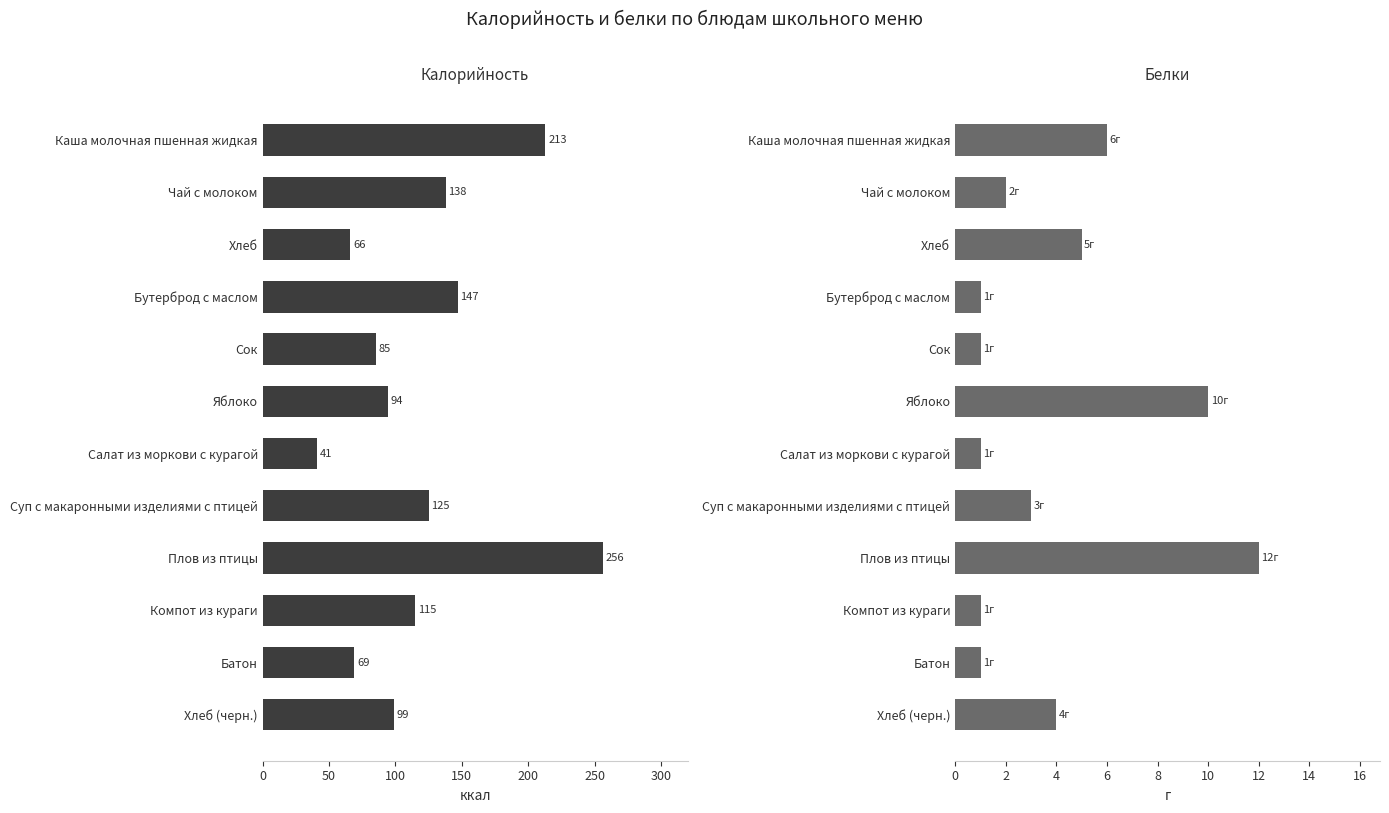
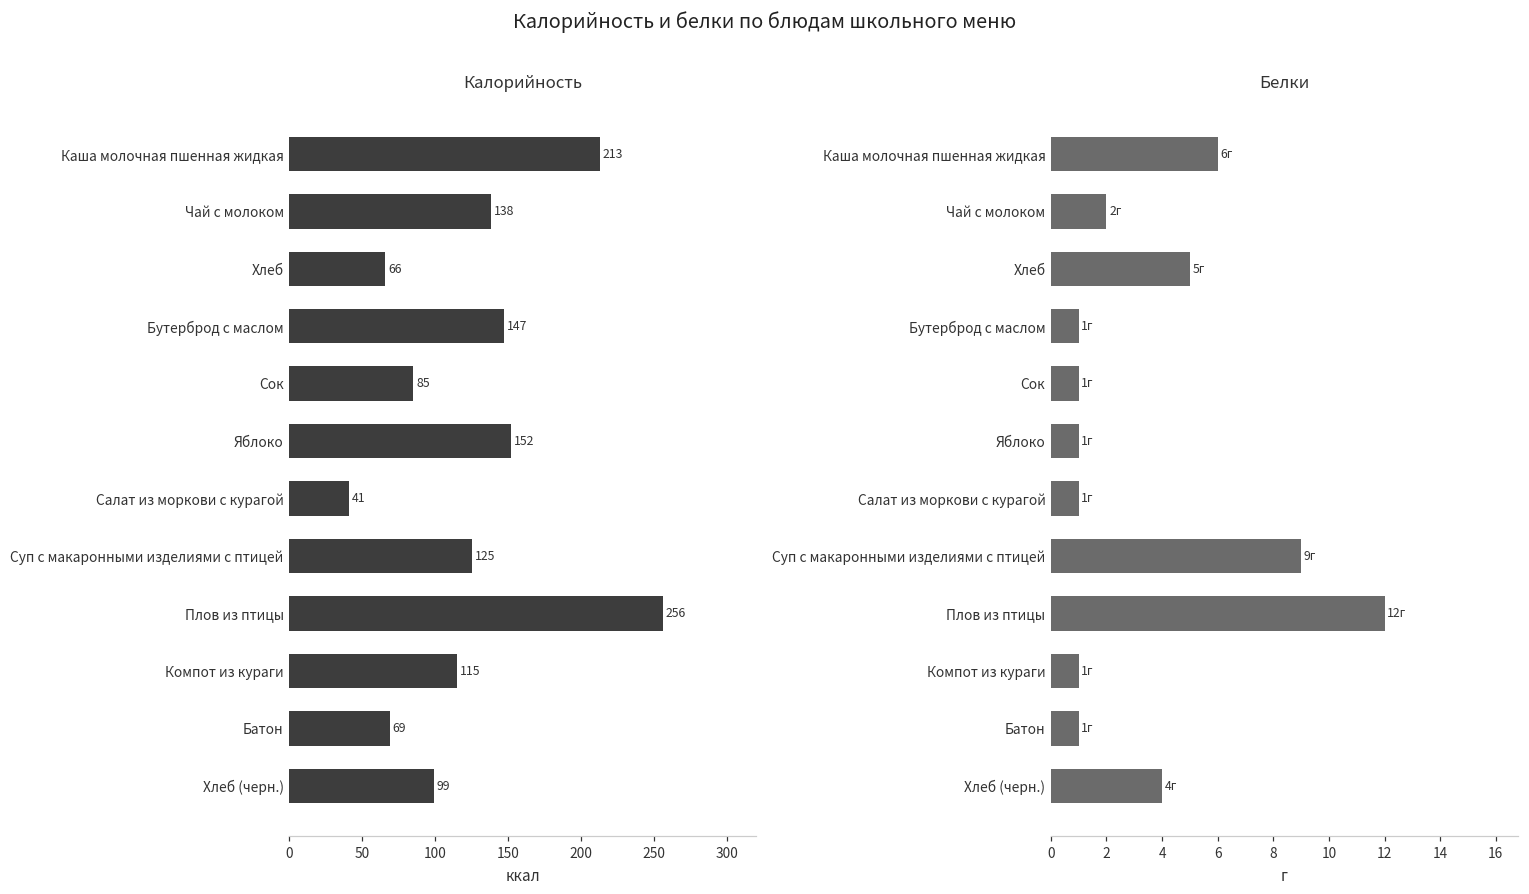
Калорийность, Яблоко: 94 -> 152
Белки, Яблоко: 10г -> 1г
Белки, Суп с макаронными изделиями с птицей: 3г -> 9г
